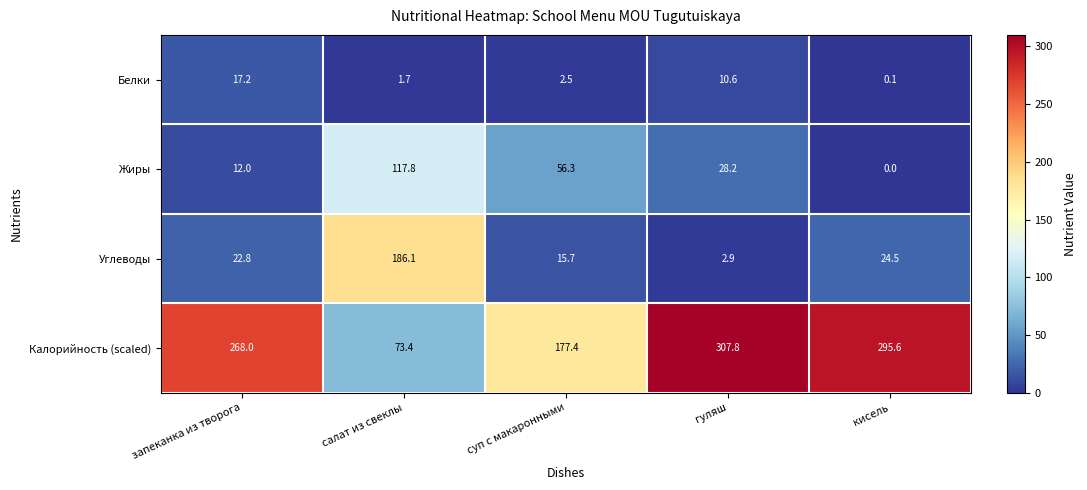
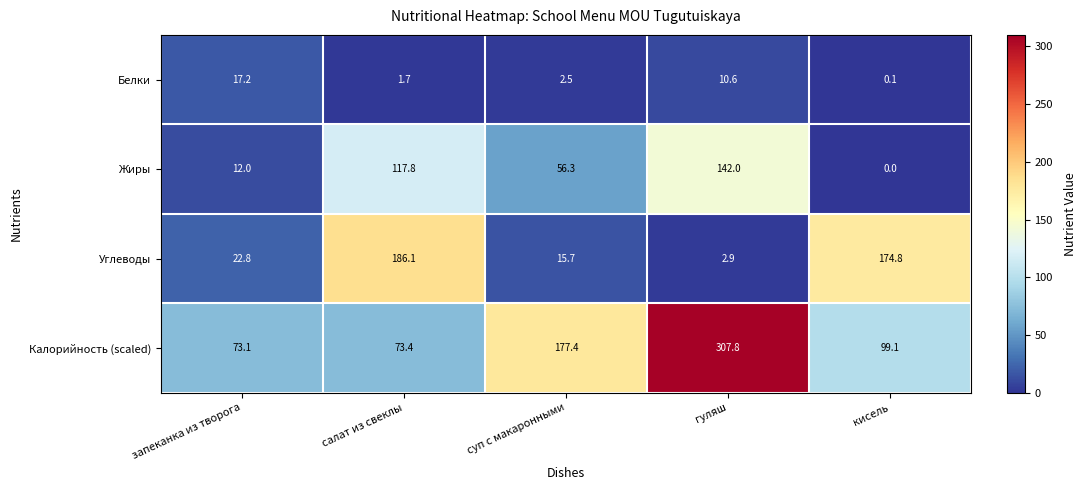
Жиры, гуляш: 28.2 -> 142.0
Углеводы, кисель: 24.5 -> 174.8
Калорийность (scaled), запеканка из творога: 268.0 -> 73.1
Калорийность (scaled), кисель: 295.6 -> 99.1
